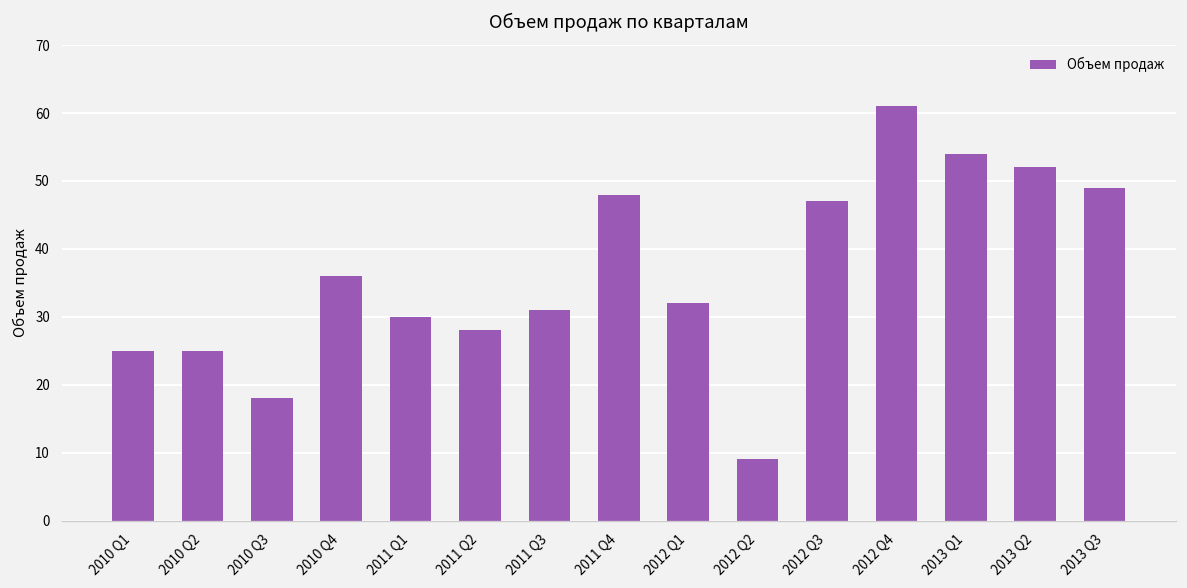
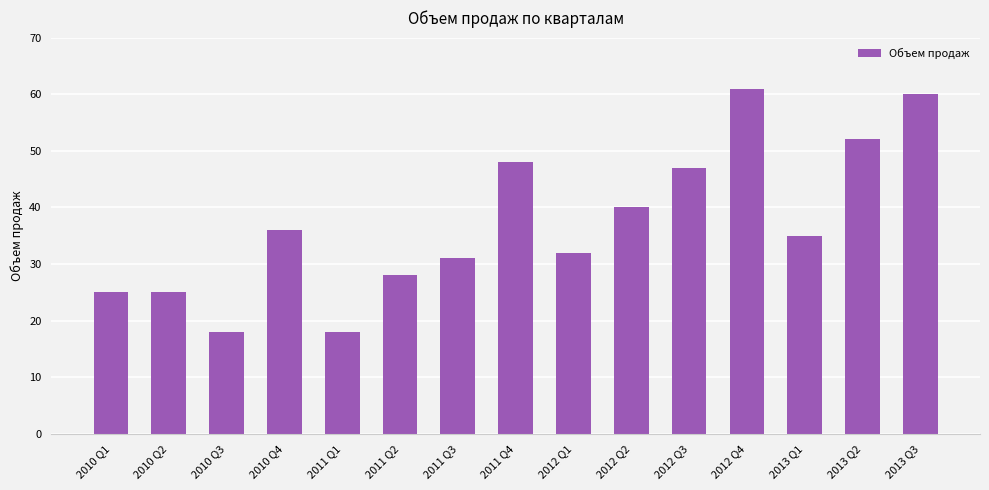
2011 Q1: 30 -> 18
2012 Q2: 9 -> 40
2013 Q1: 54 -> 35
2013 Q3: 49 -> 60
